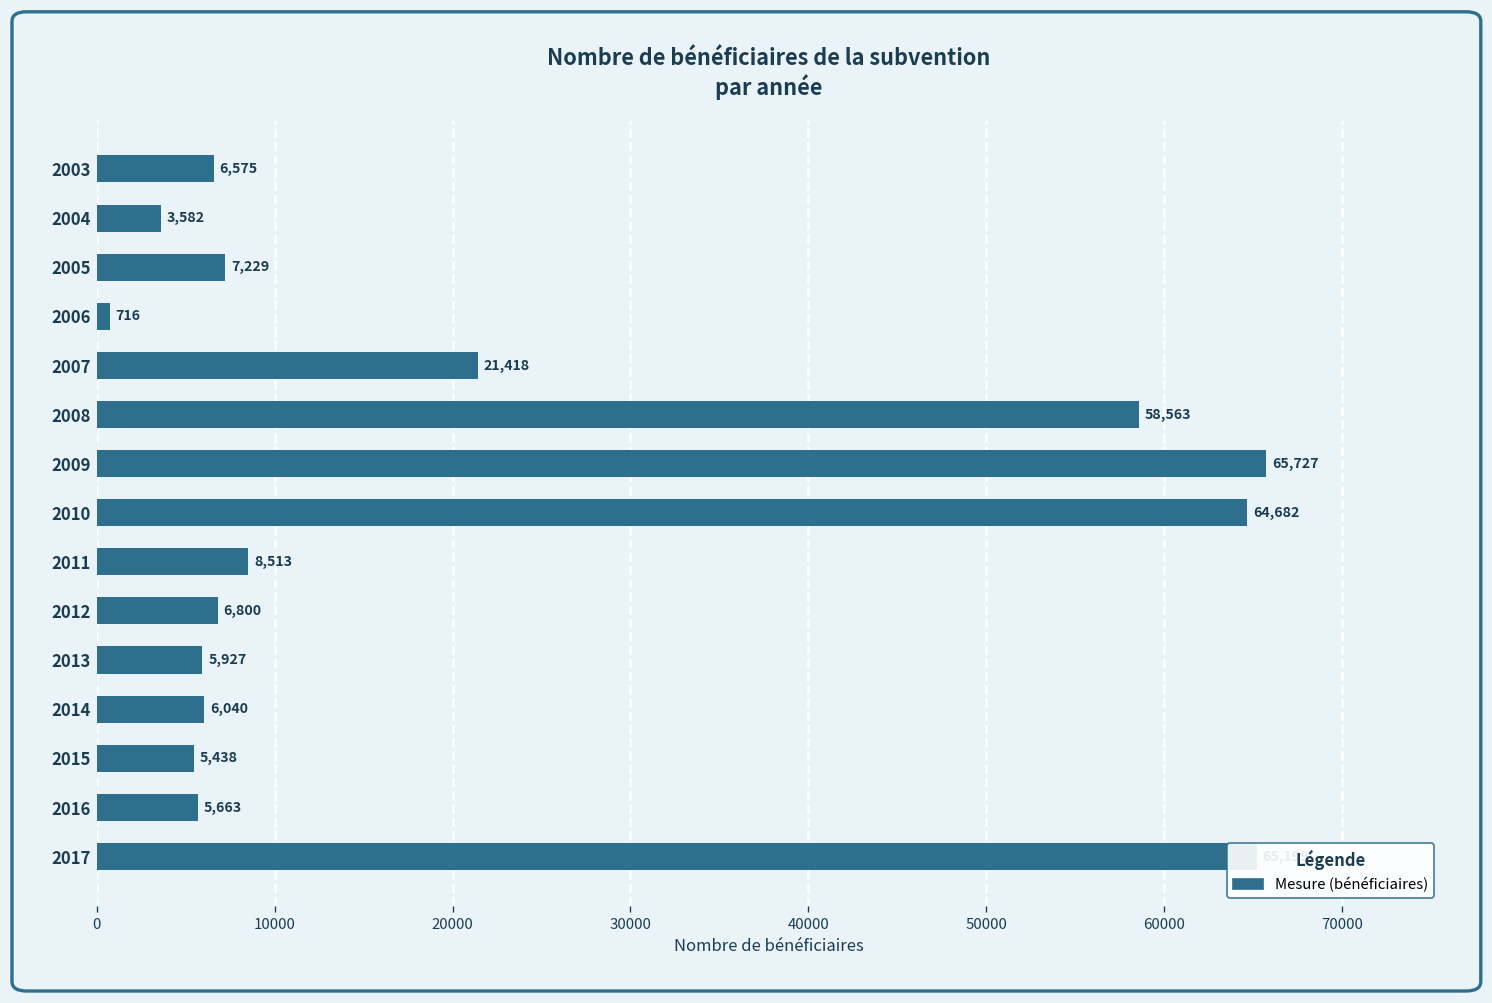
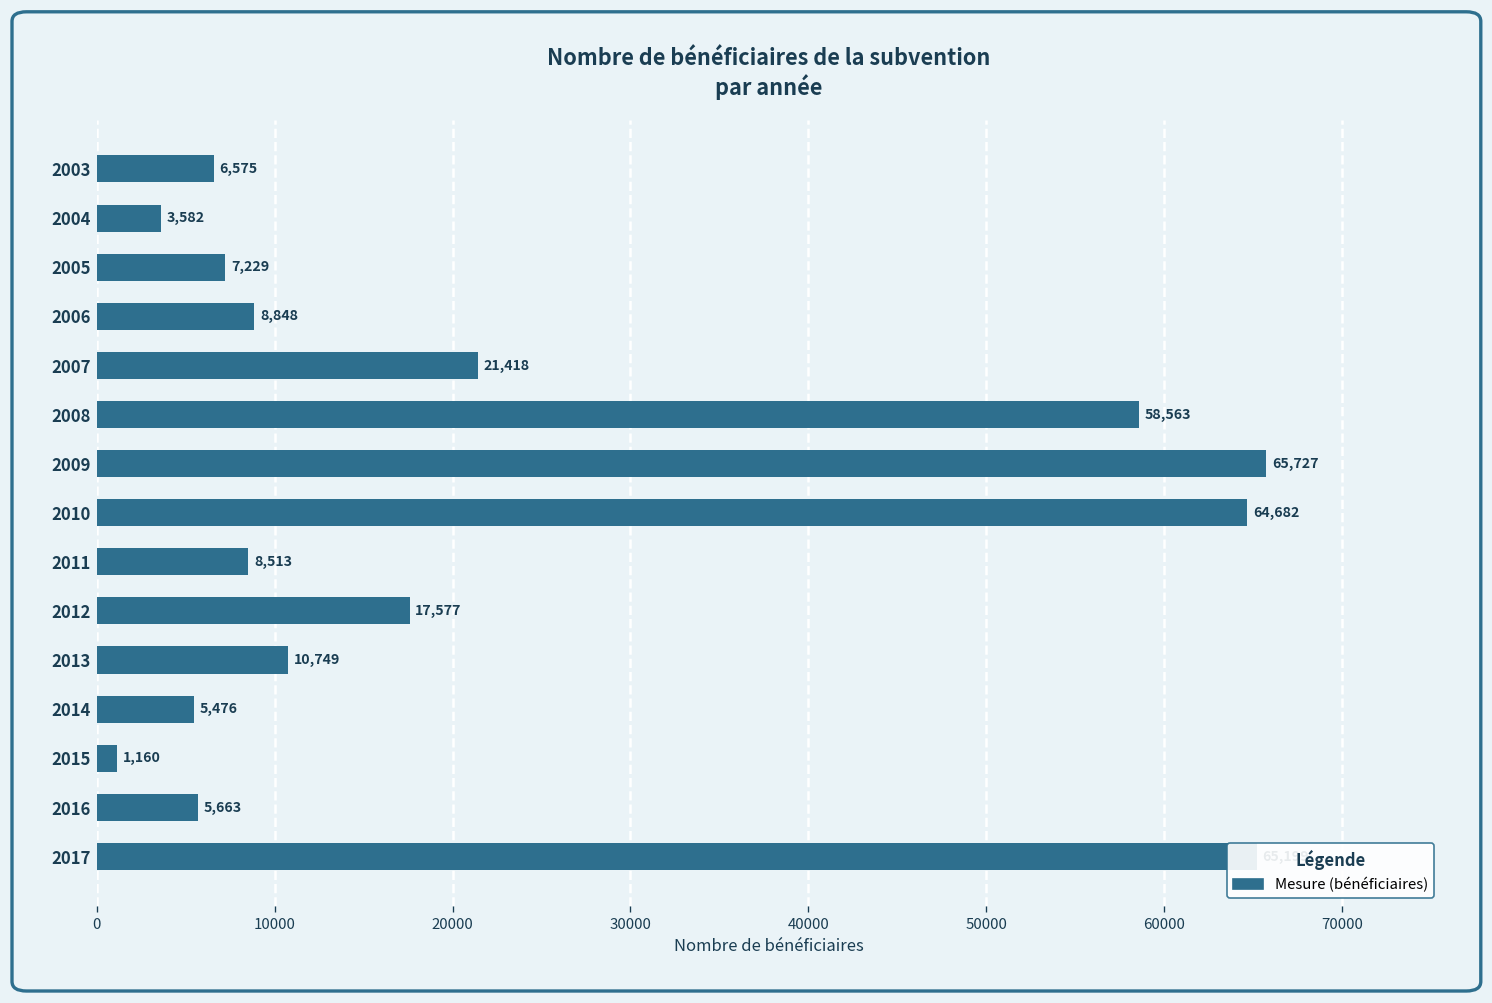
2006: 716 -> 8,848
2012: 6,800 -> 17,577
2013: 5,927 -> 10,749
2014: 6,040 -> 5,476
2015: 5,438 -> 1,160
